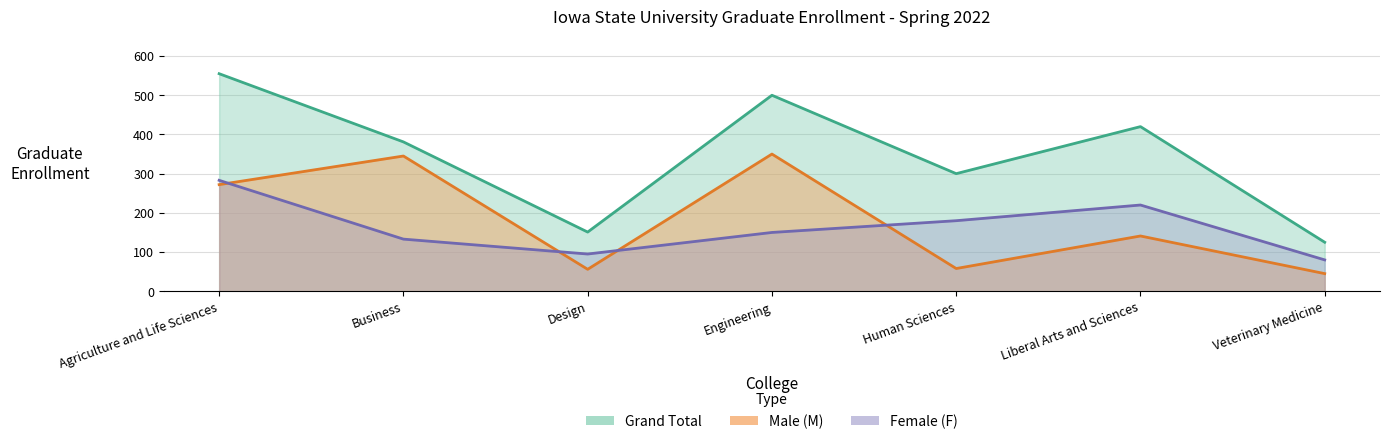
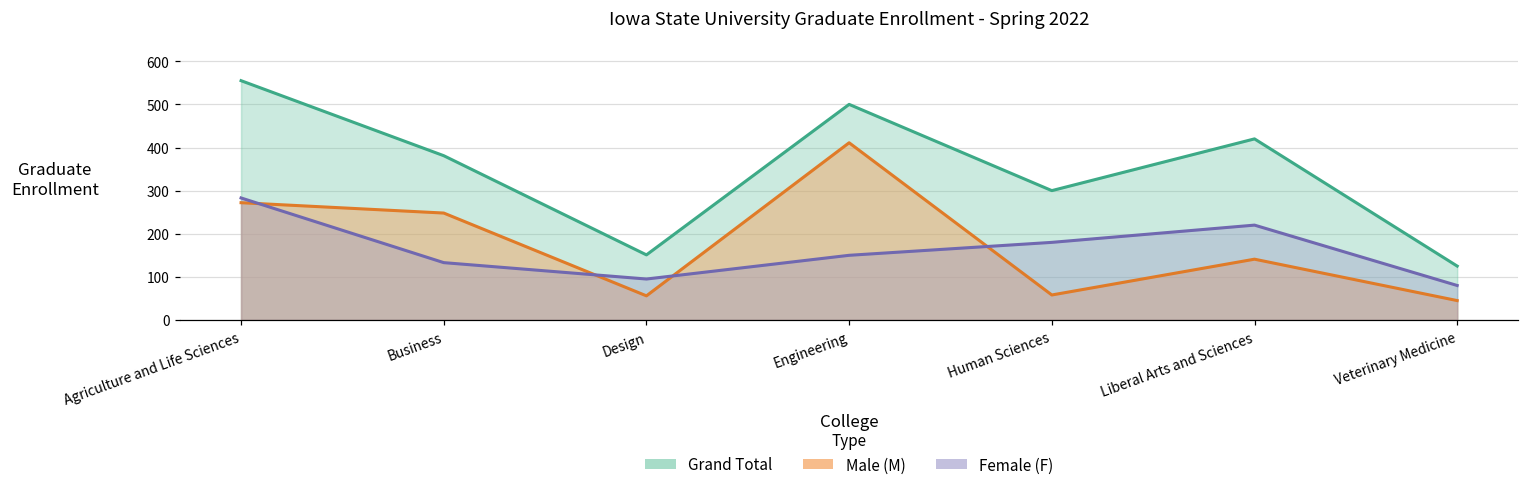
Male (M), Business: 350 -> 250
Male (M), Engineering: 350 -> 410
